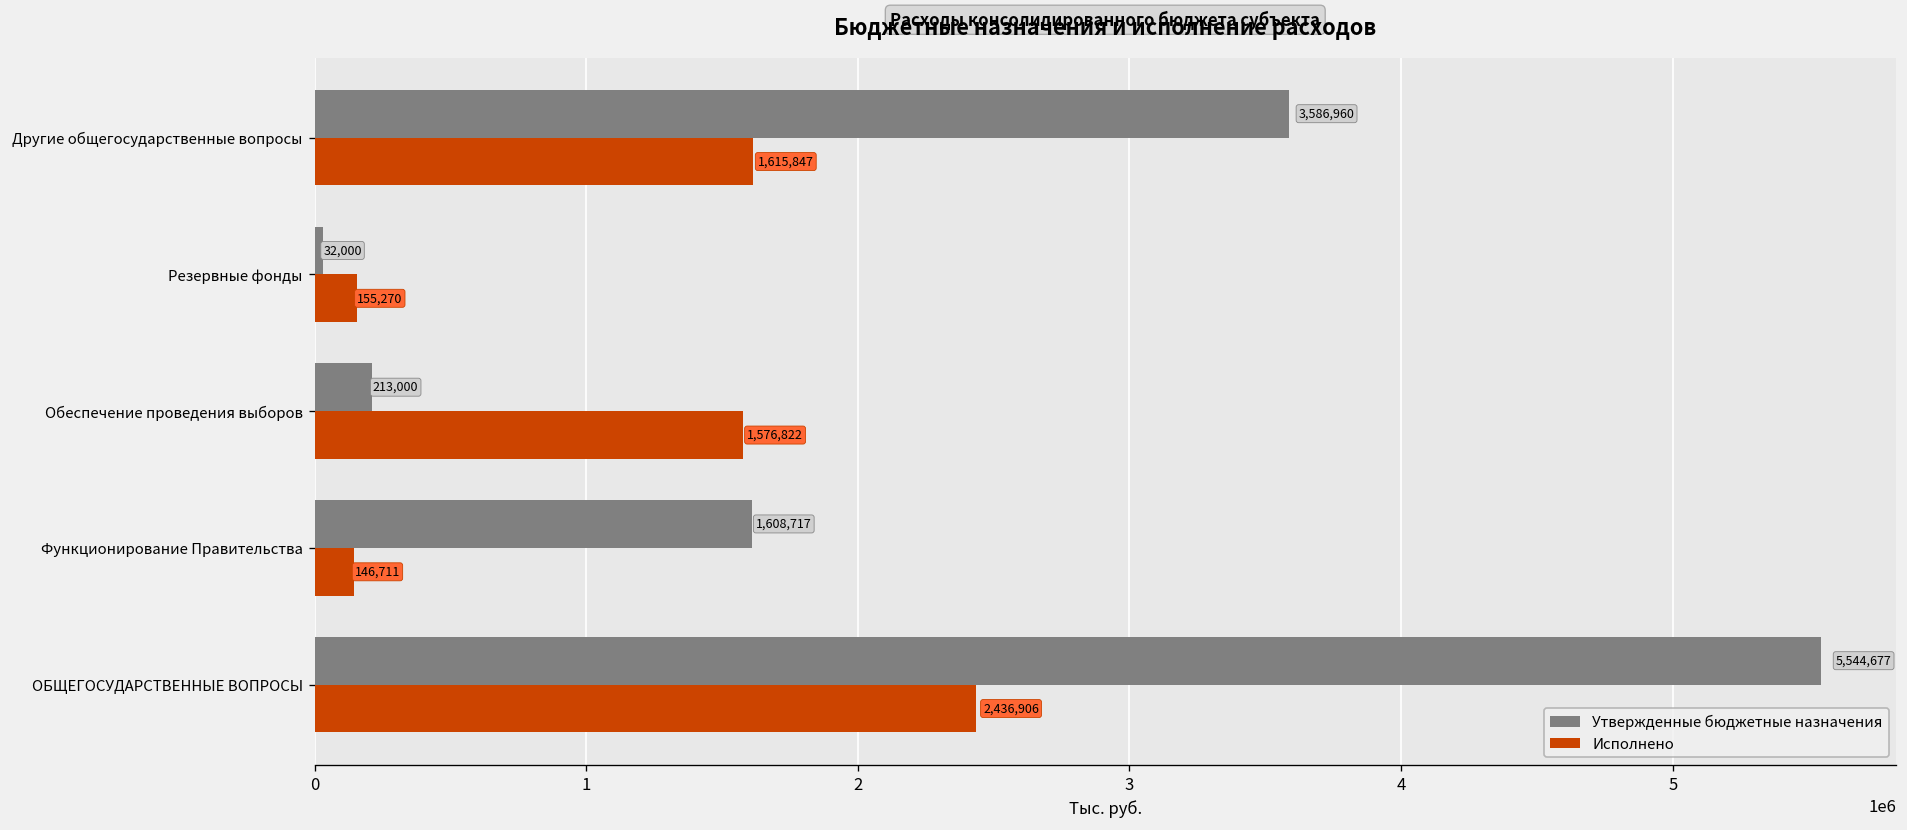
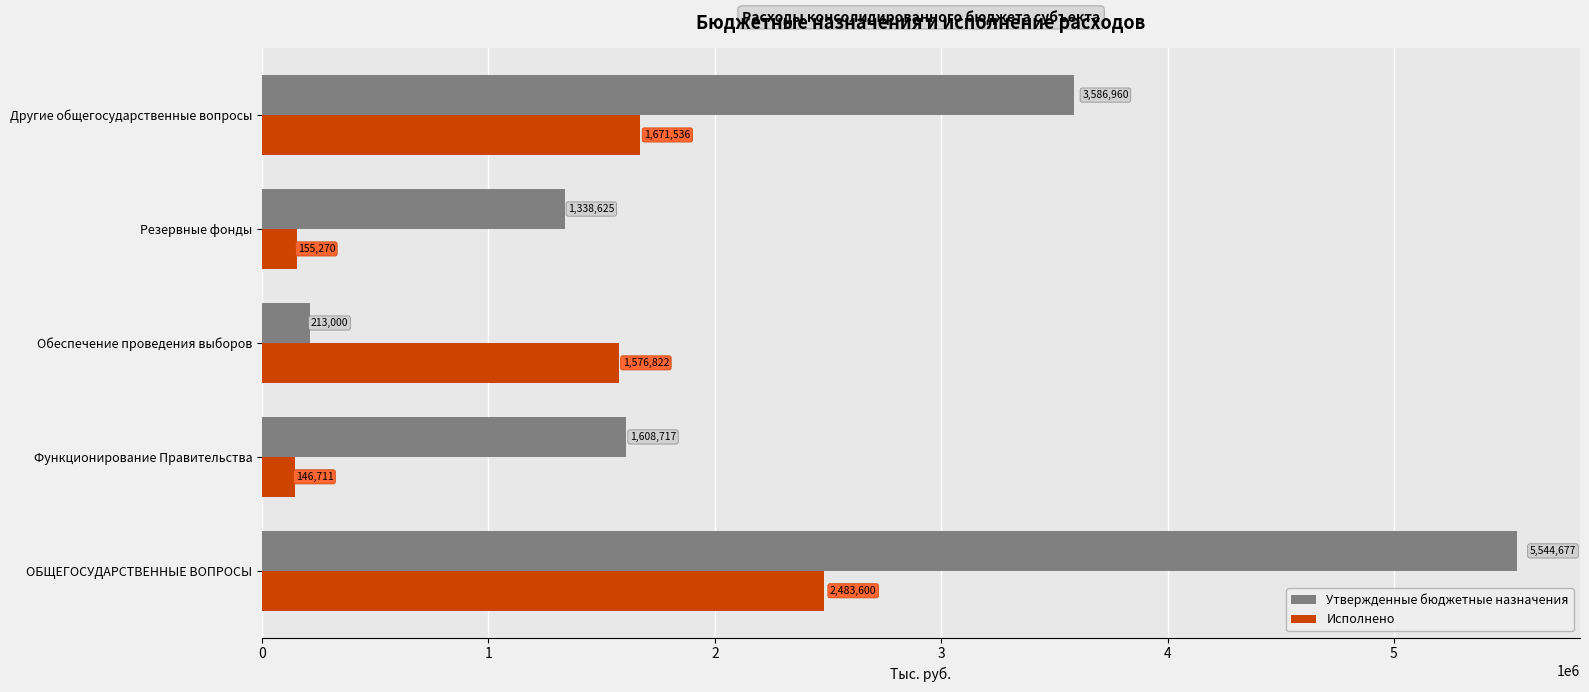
Исполнено, Другие общегосударственные вопросы: 1,615,847 -> 1,671,536
Утвержденные бюджетные назначения, Резервные фонды: 32,000 -> 1,338,625
Исполнено, ОБЩЕГОСУДАРСТВЕННЫЕ ВОПРОСЫ: 2,436,906 -> 2,483,600
